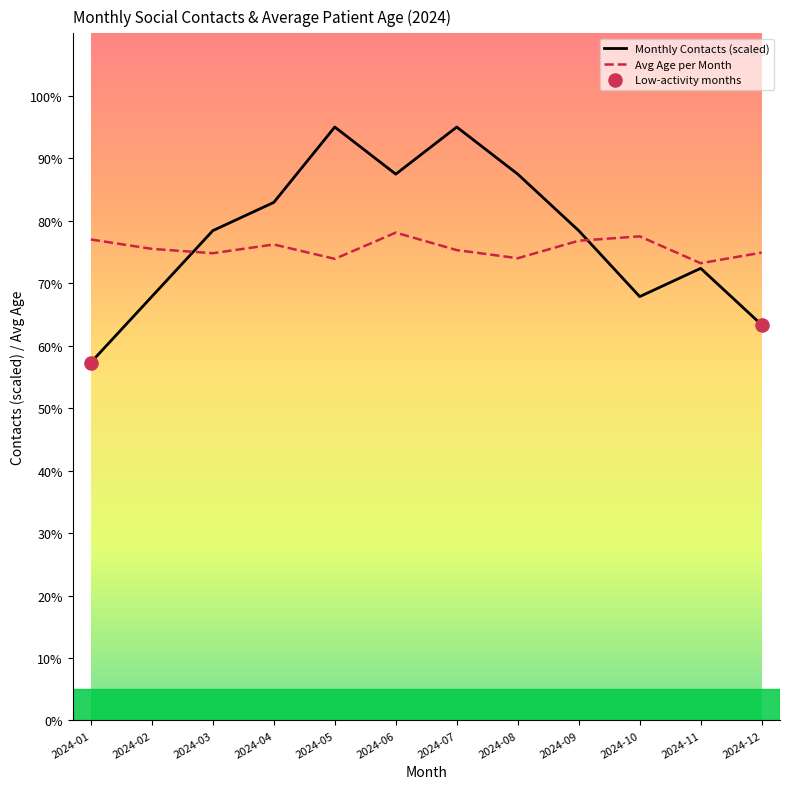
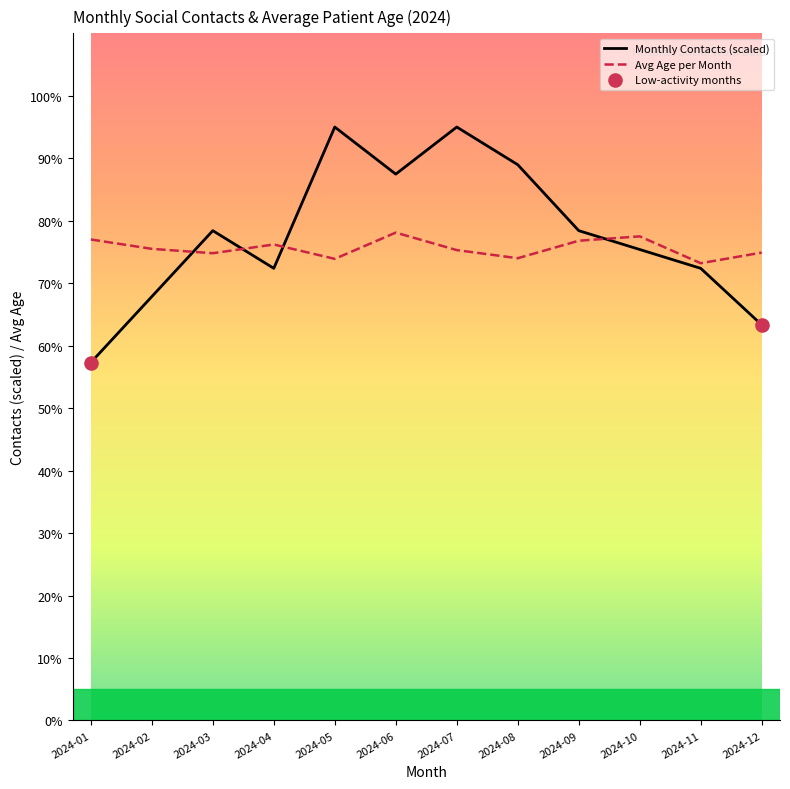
Monthly Contacts (scaled), 2024-04: 83% -> 72%
Monthly Contacts (scaled), 2024-08: 87% -> 89%
Monthly Contacts (scaled), 2024-10: 68% -> 75%
